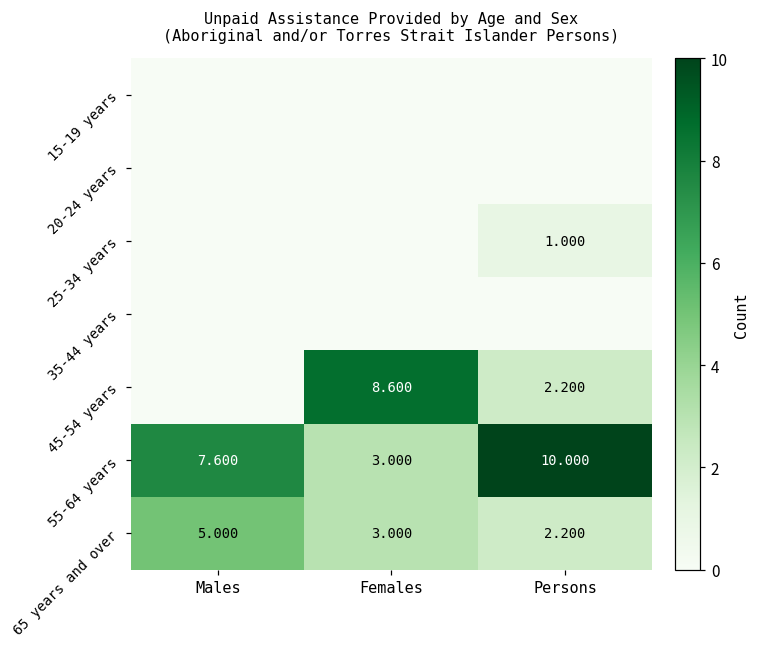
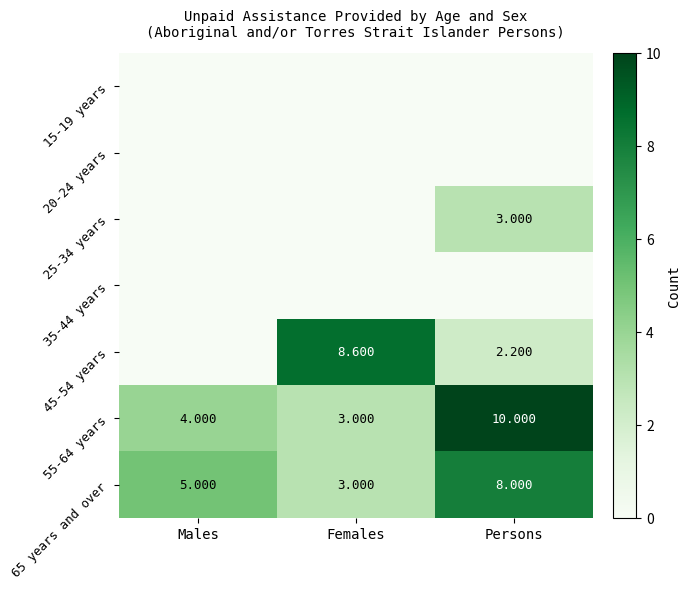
25-34 years, Persons: 1.000 -> 3.000
55-64 years, Males: 7.600 -> 4.000
65 years and over, Persons: 2.200 -> 8.000
